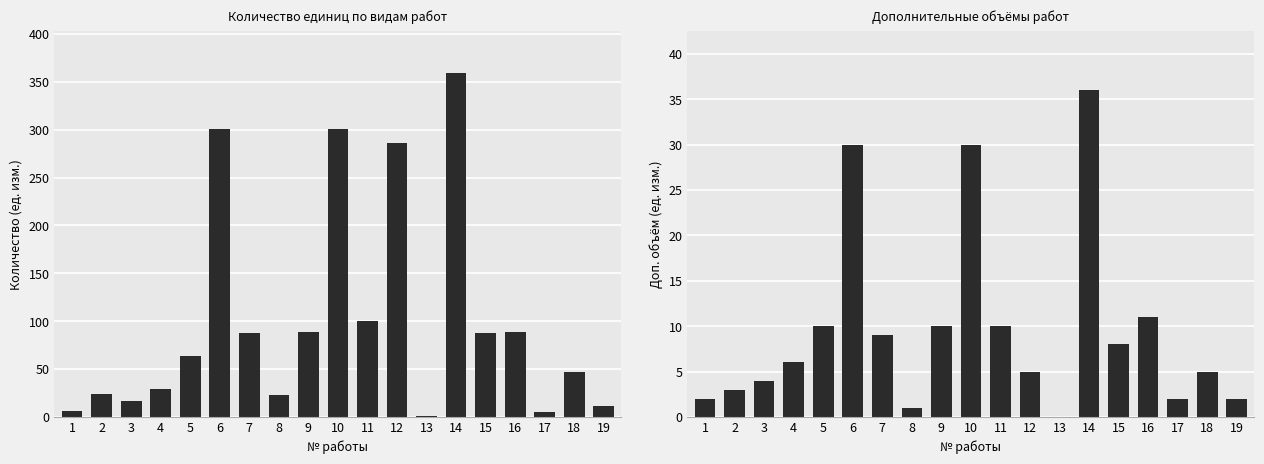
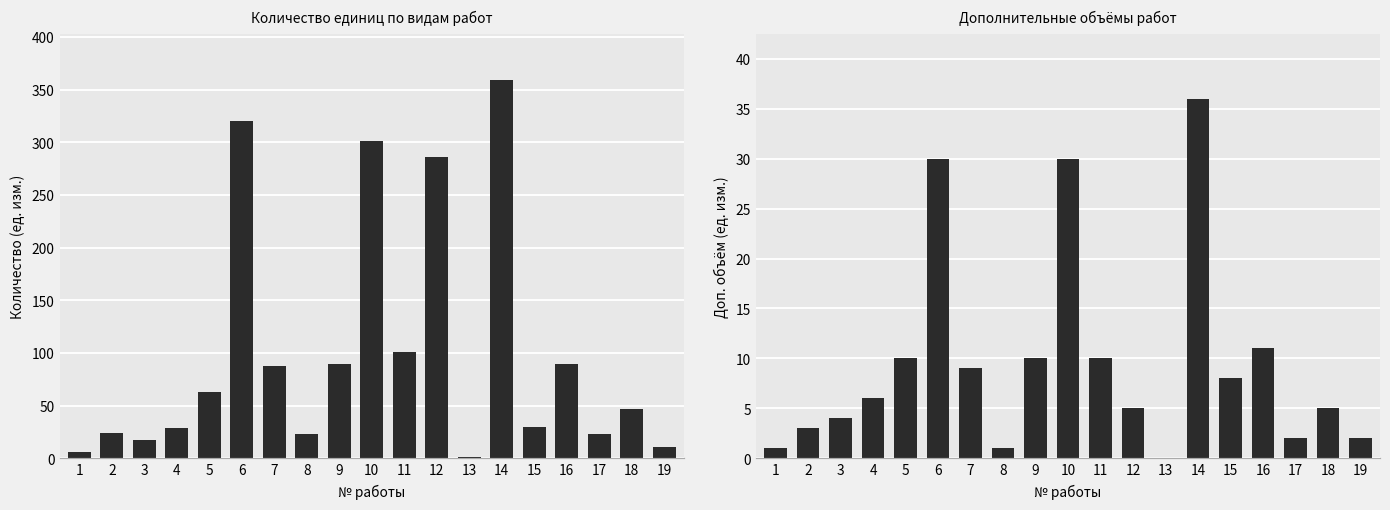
Количество единиц по видам работ, 6: 300 -> 320
Количество единиц по видам работ, 15: 90 -> 30
Количество единиц по видам работ, 17: 10 -> 20
Дополнительные объёмы работ, 1: 2 -> 1
